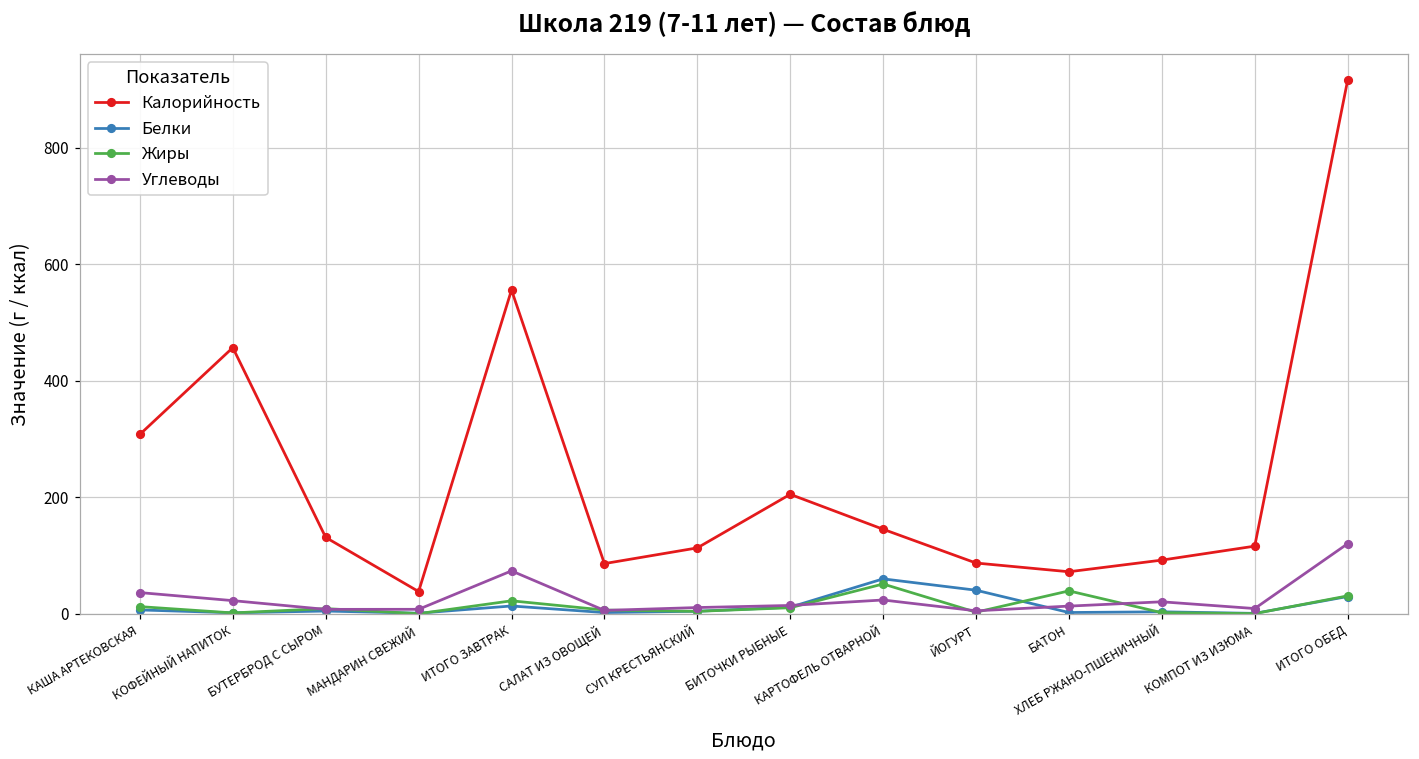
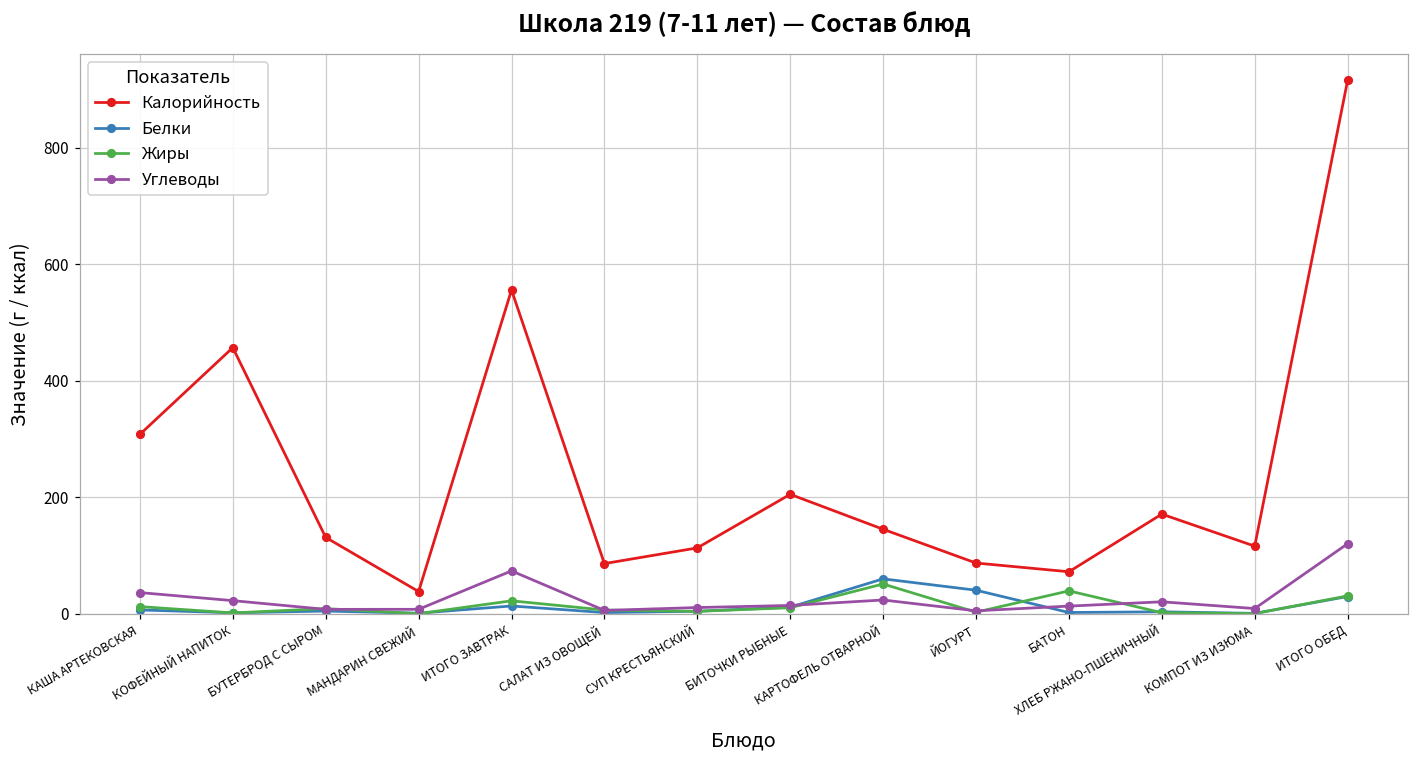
Калорийность, ХЛЕБ РЖАНО-ПШЕНИЧНЫЙ: 90 -> 170
